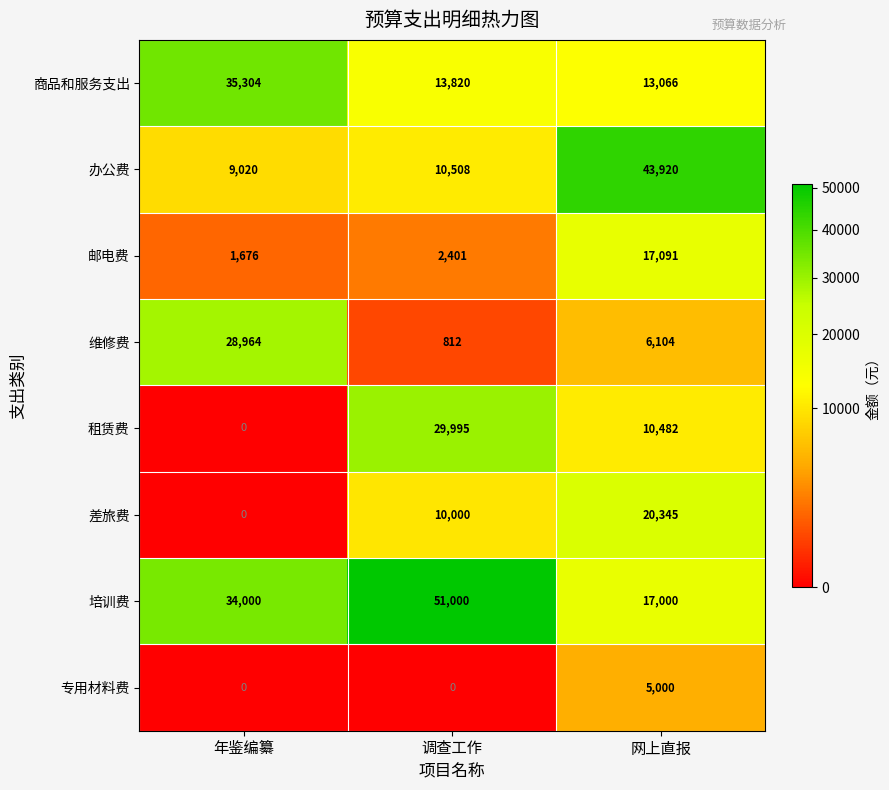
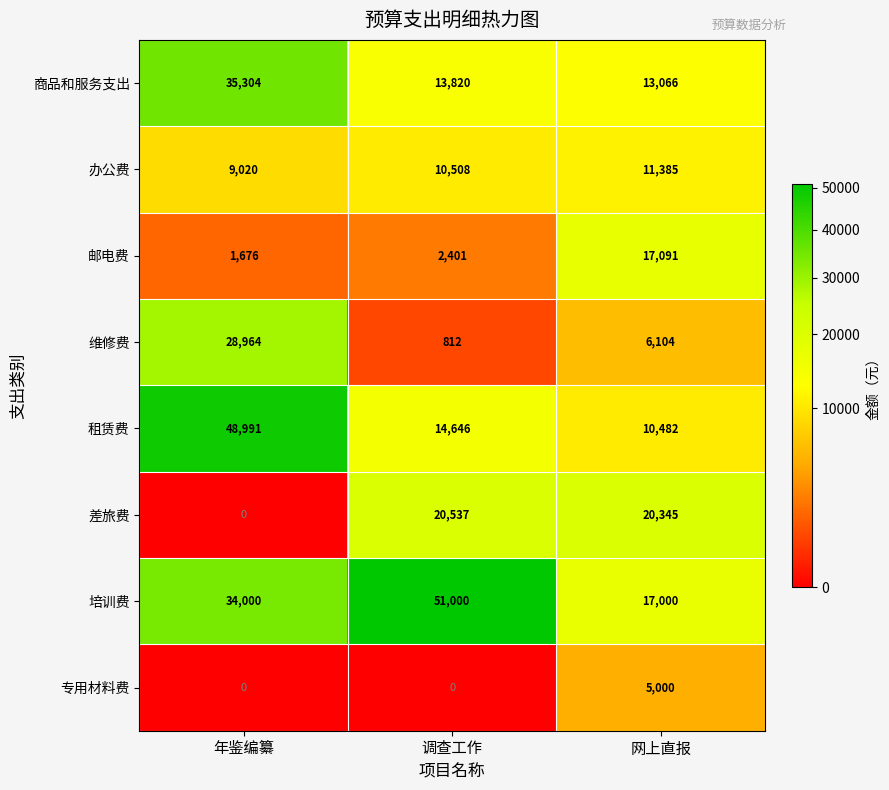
办公费, 网上直报: 43,920 -> 11,385
租赁费, 年鉴编纂: 0 -> 48,991
租赁费, 调查工作: 29,995 -> 14,646
差旅费, 调查工作: 10,000 -> 20,537
